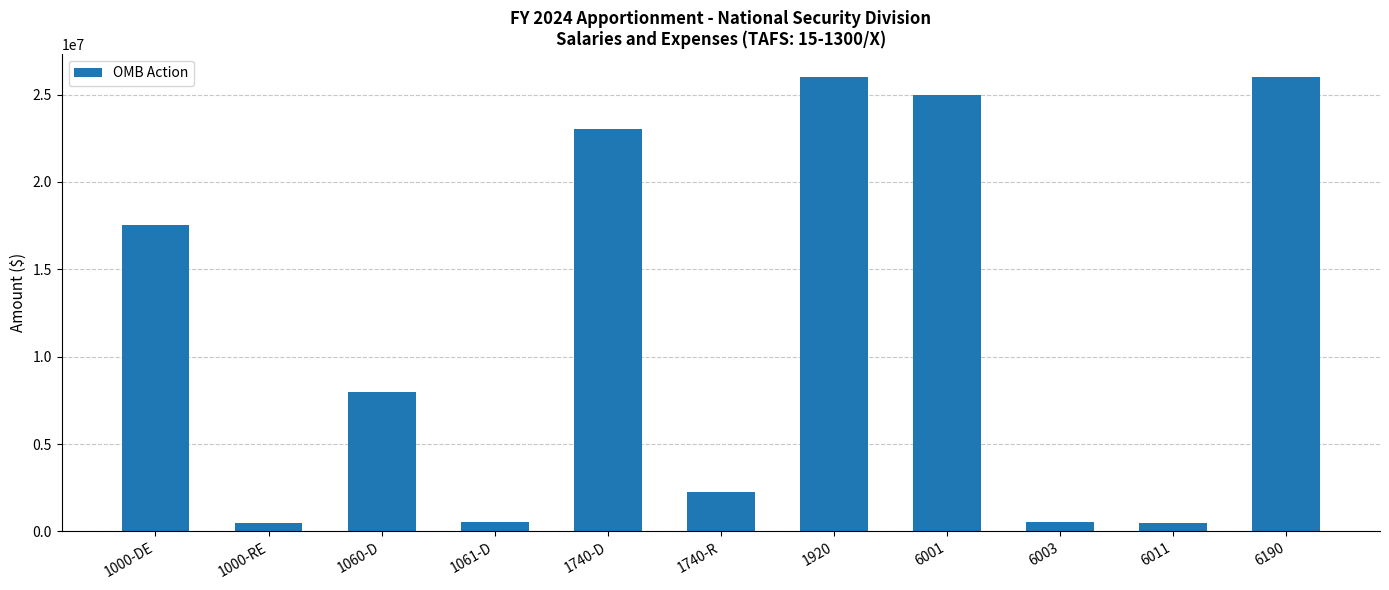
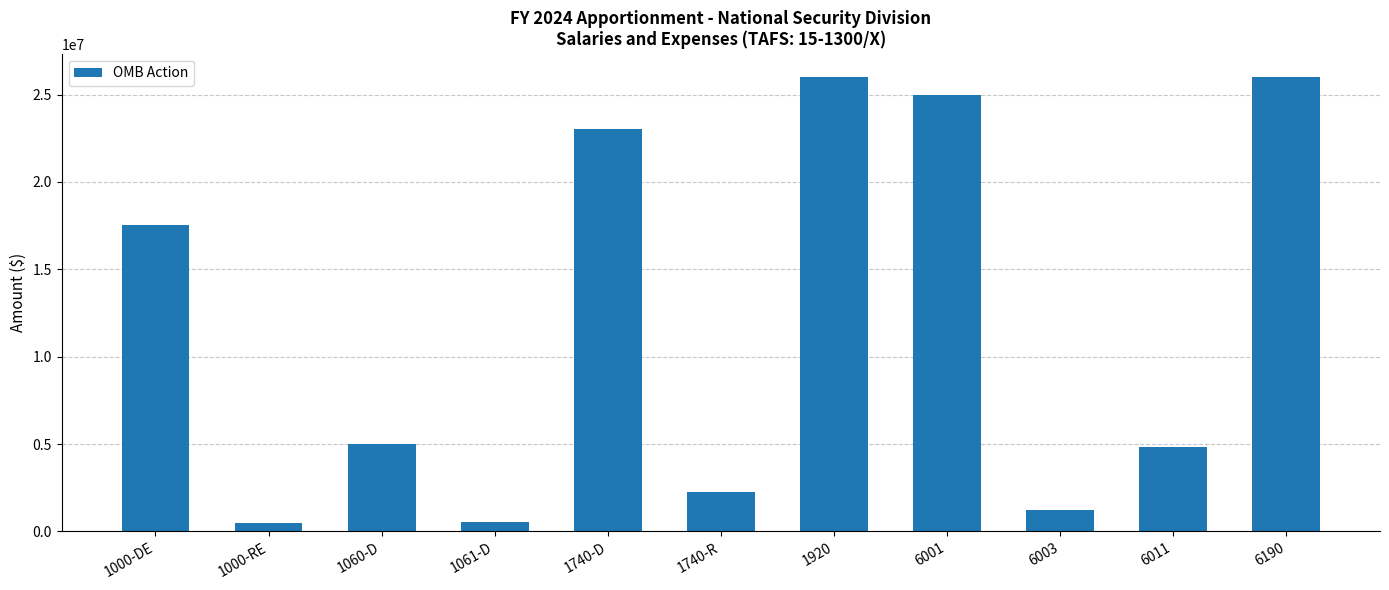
1060-D: 8000000 -> 5000000
6003: 500000 -> 1200000
6011: 500000 -> 4800000
